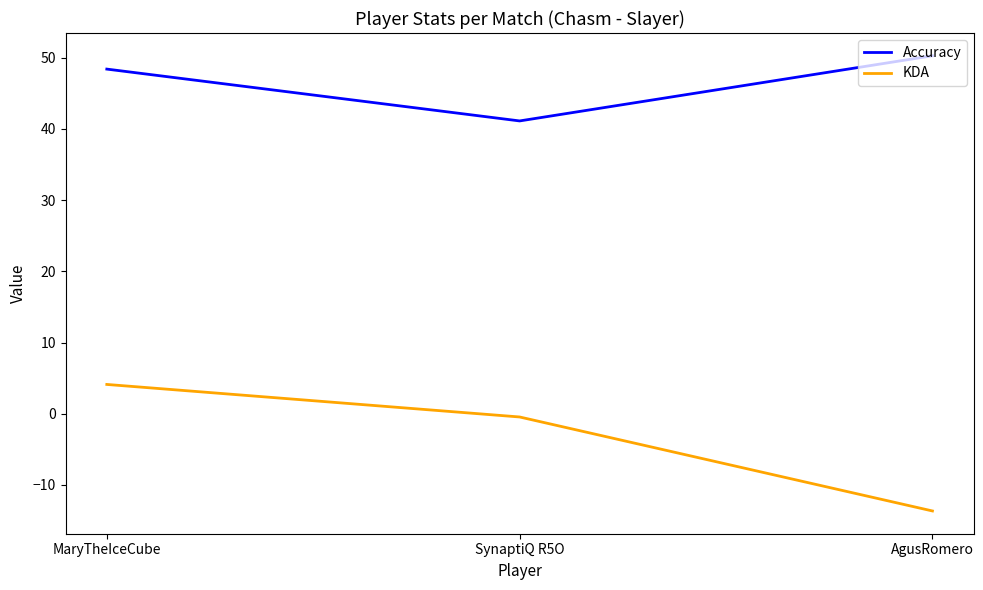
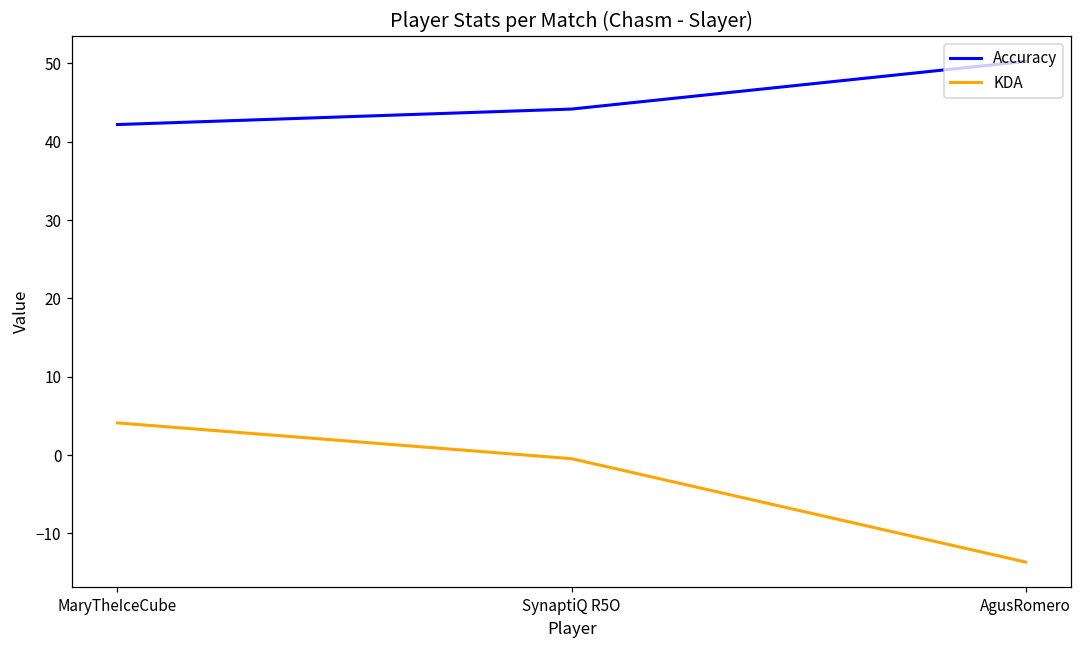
Accuracy, MaryTheIceCube: 48 -> 42
Accuracy, SynaptiQ R5O: 41 -> 44
